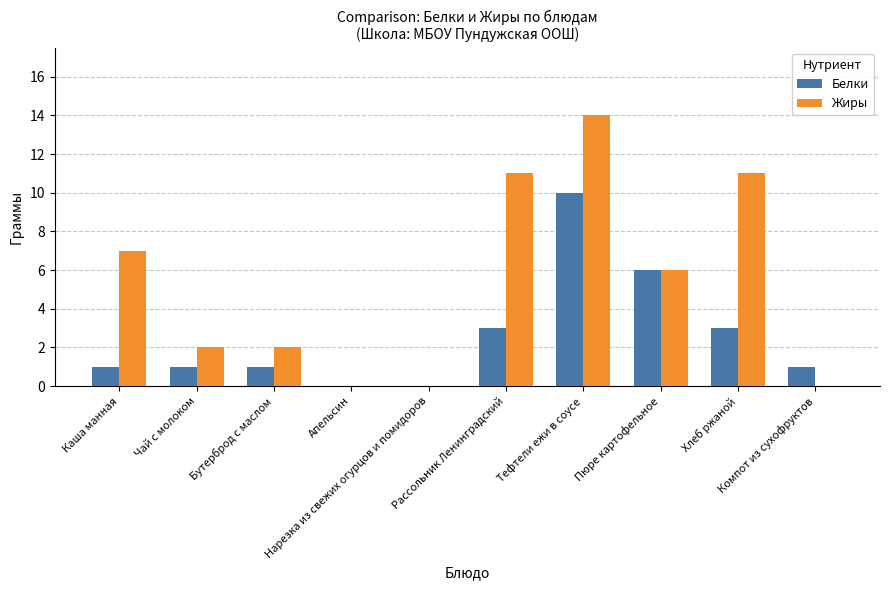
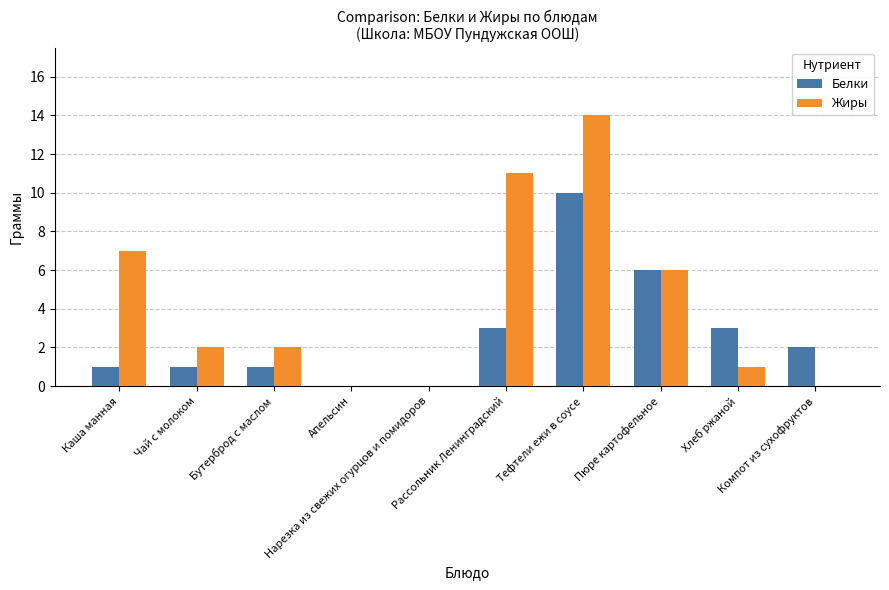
Жиры, Хлеб ржаной: 11 -> 1
Белки, Компот из сухофруктов: 1 -> 2
